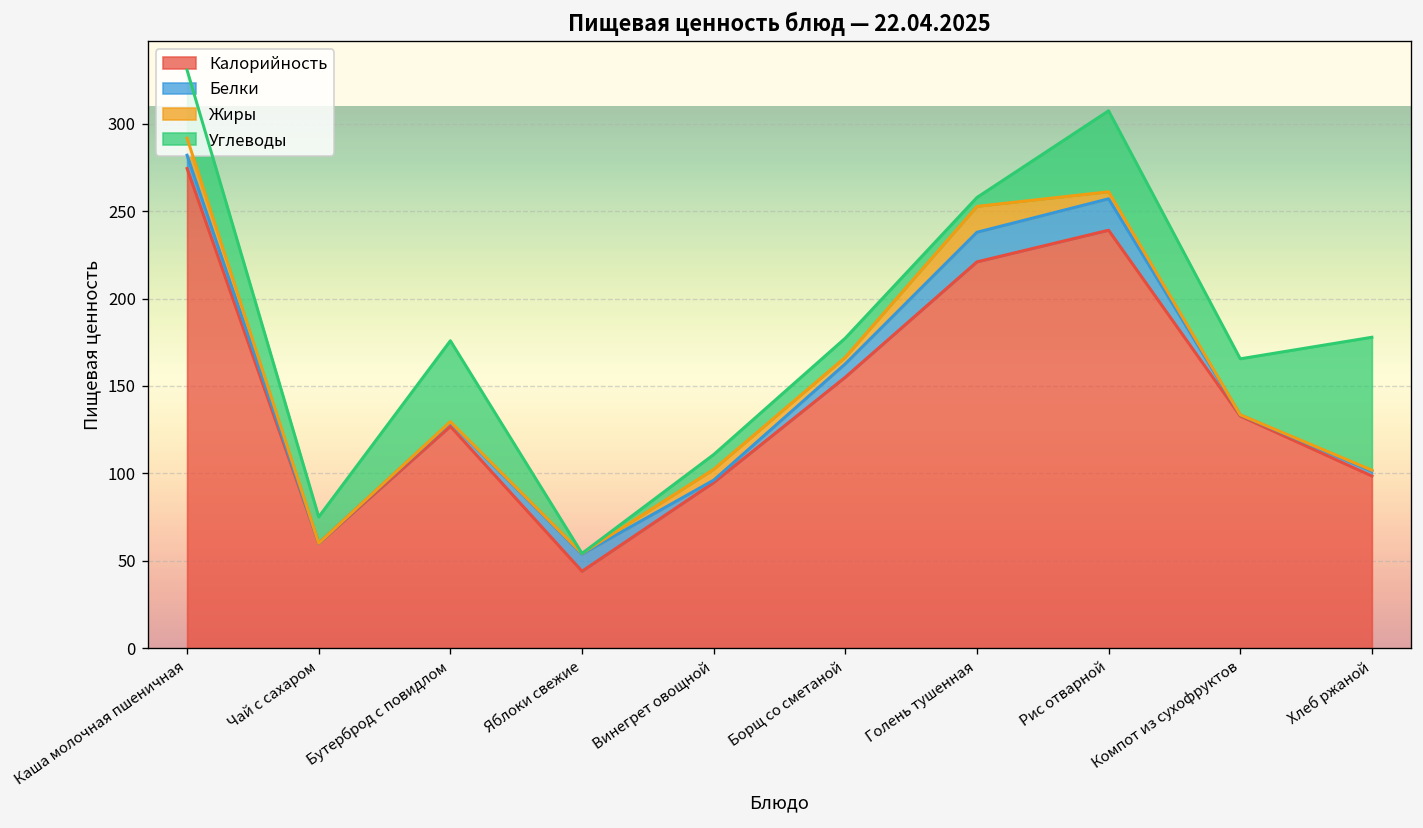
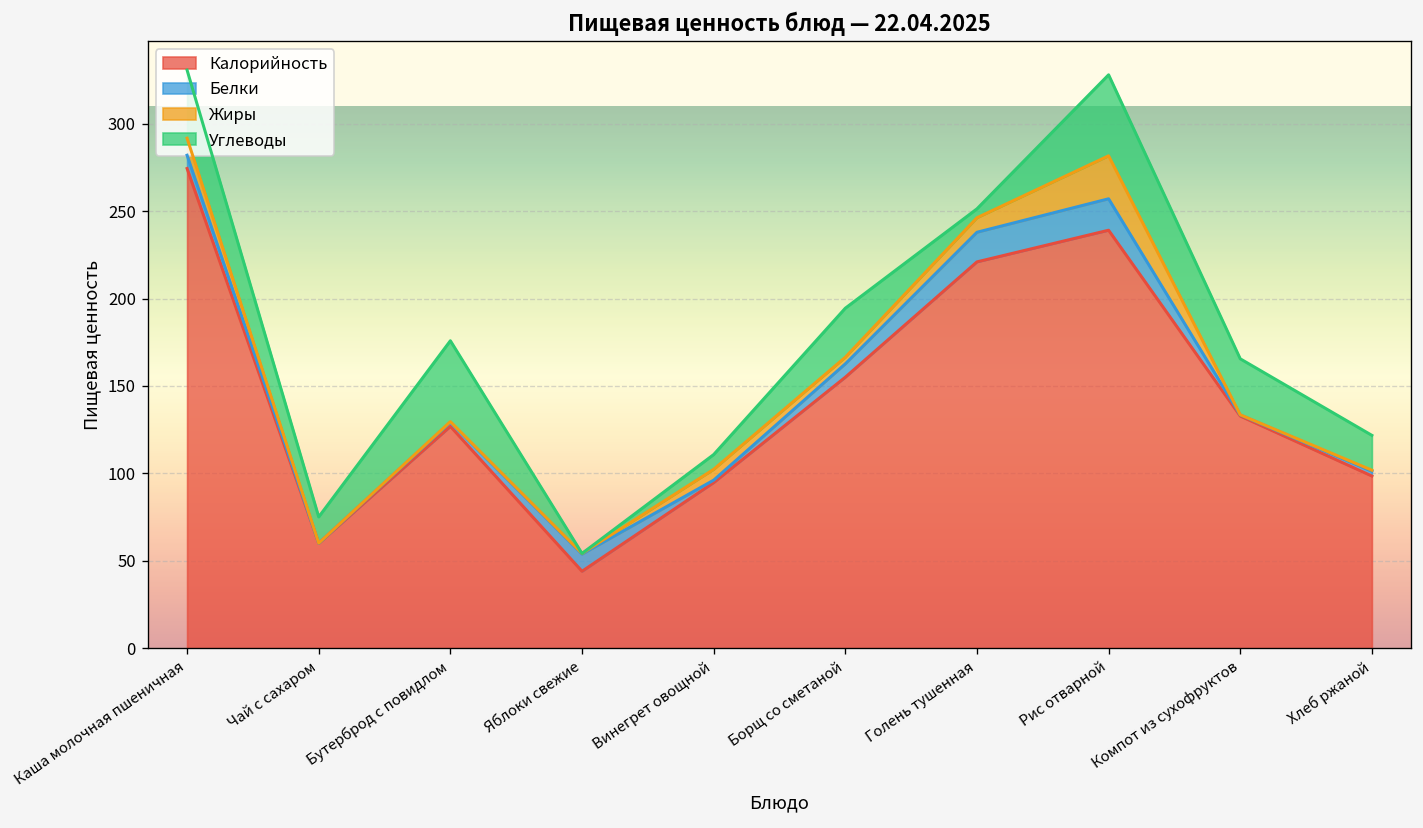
Углеводы, Борщ со сметаной: 11 -> 28
Жиры, Голень тушенная: 15 -> 8
Жиры, Рис отварной: 4 -> 25
Углеводы, Хлеб ржаной: 76 -> 20
